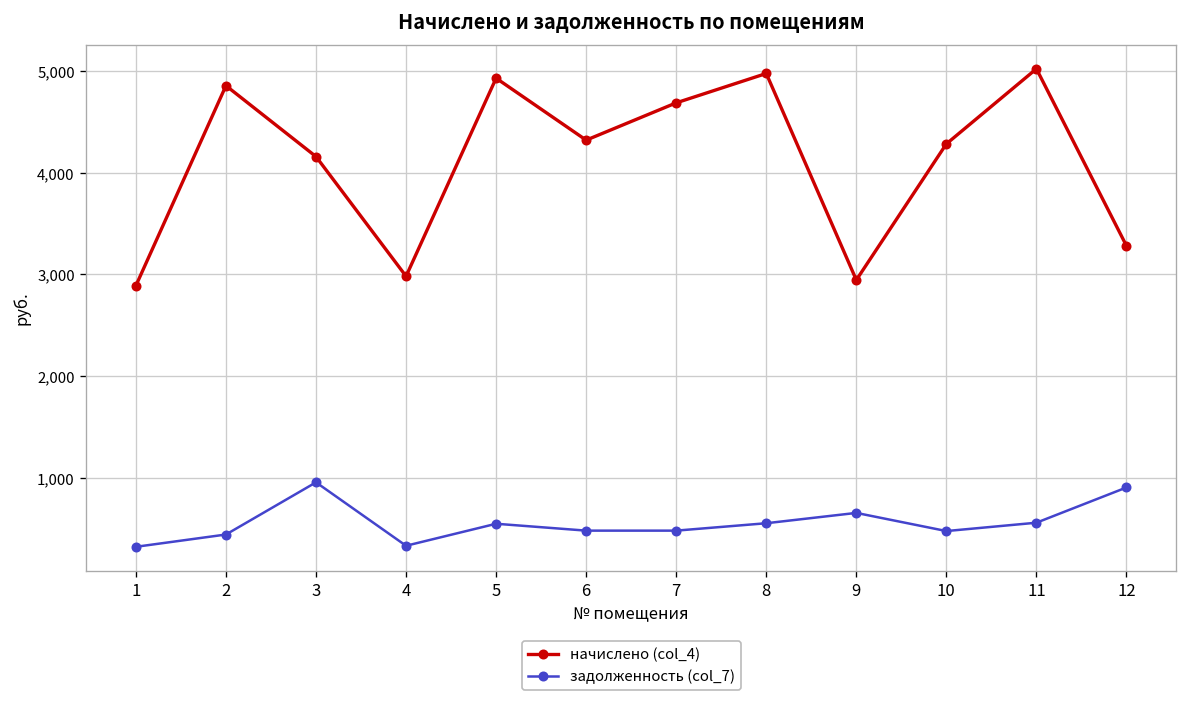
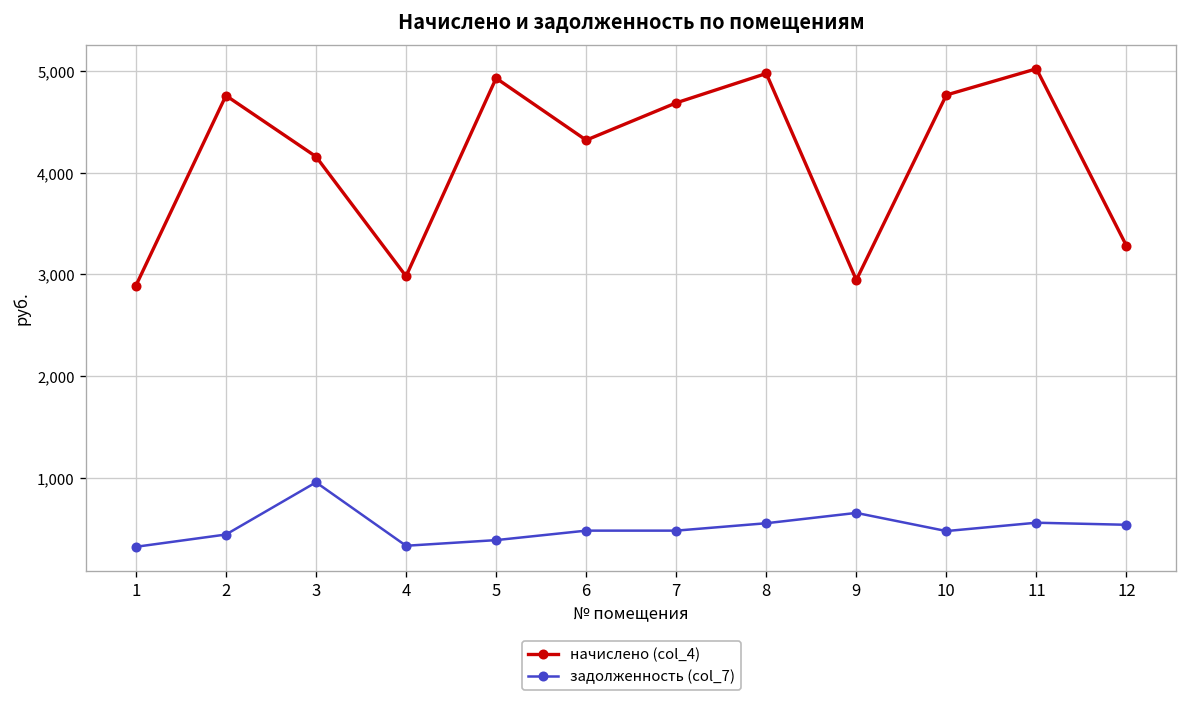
начислено (col_4), 2: 4,900 -> 4,800
задолженность (col_7), 5: 500 -> 400
начислено (col_4), 10: 4,300 -> 4,800
задолженность (col_7), 12: 900 -> 500
